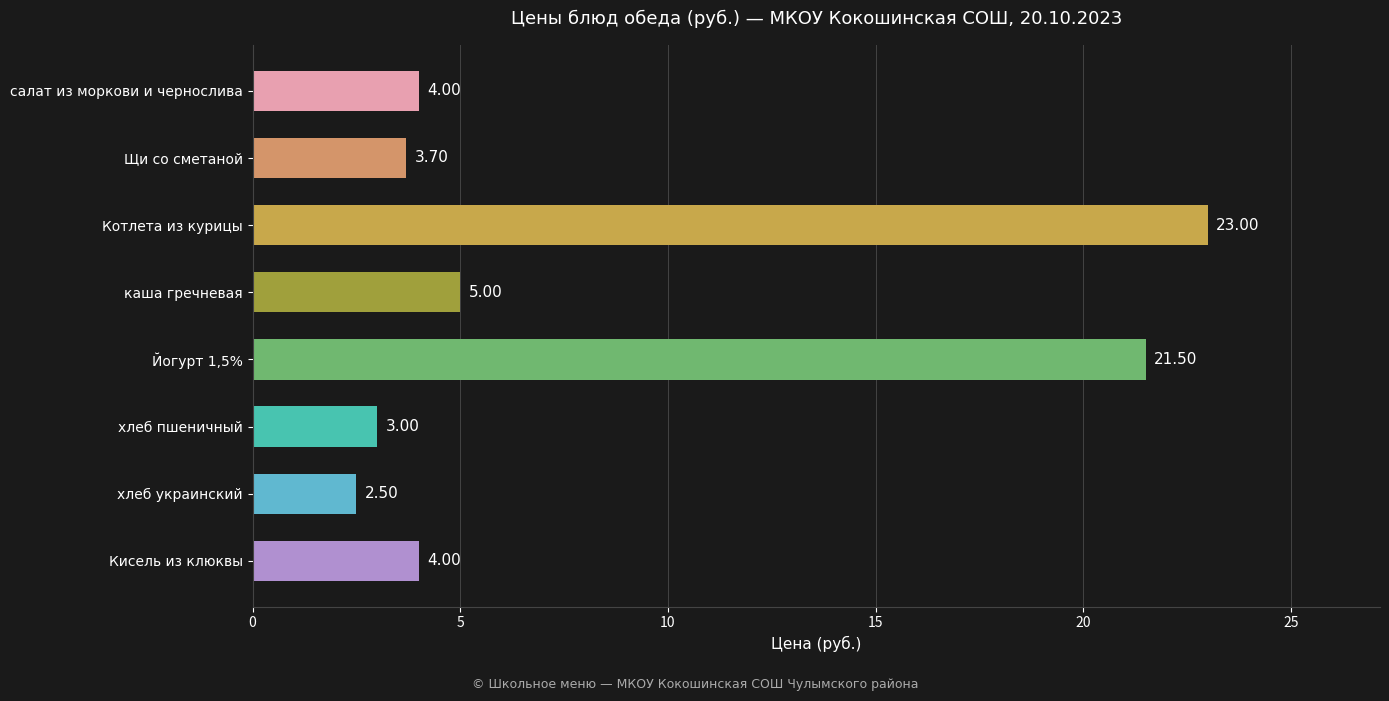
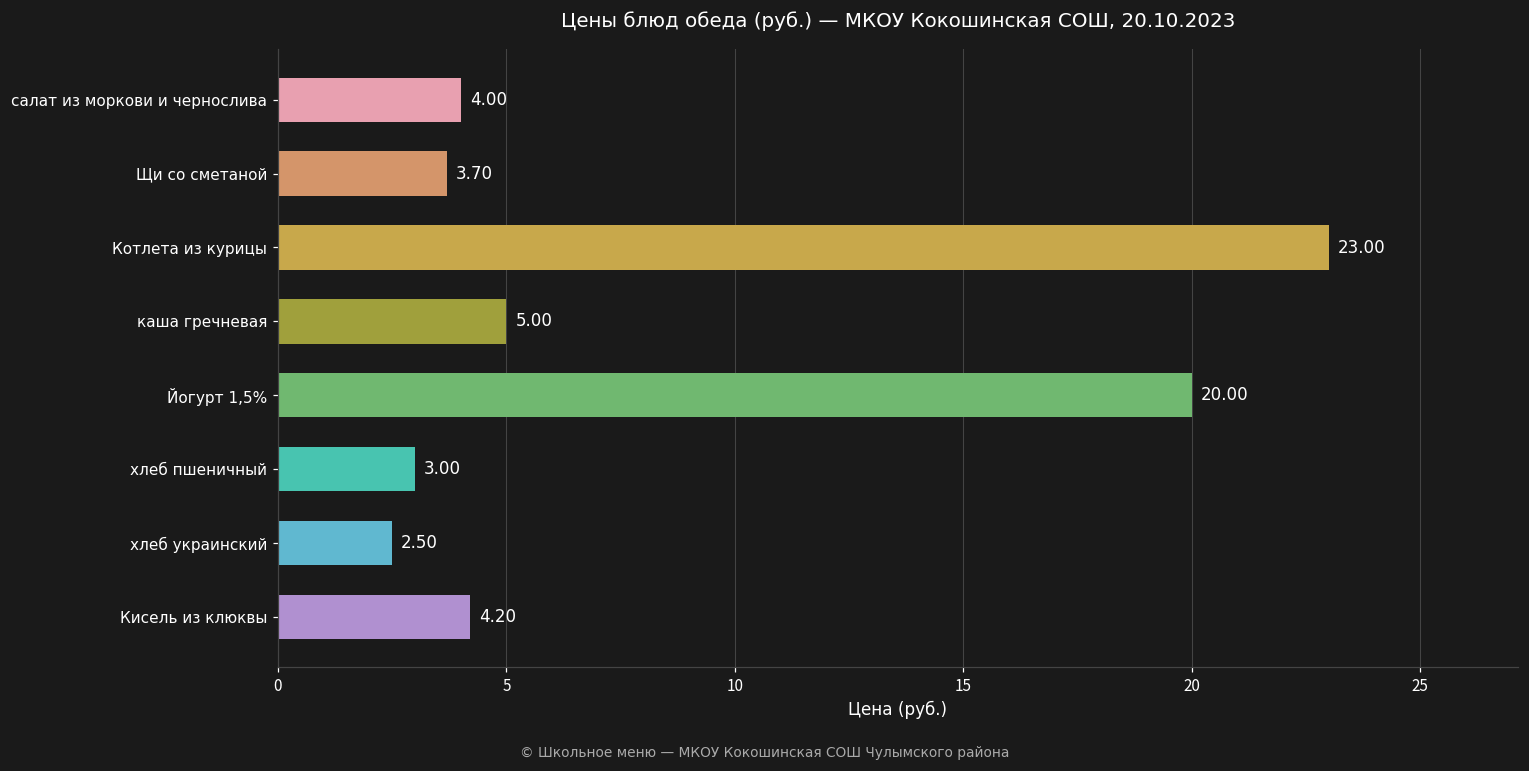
Йогурт 1,5%: 21.50 -> 20.00
Кисель из клюквы: 4.00 -> 4.20
